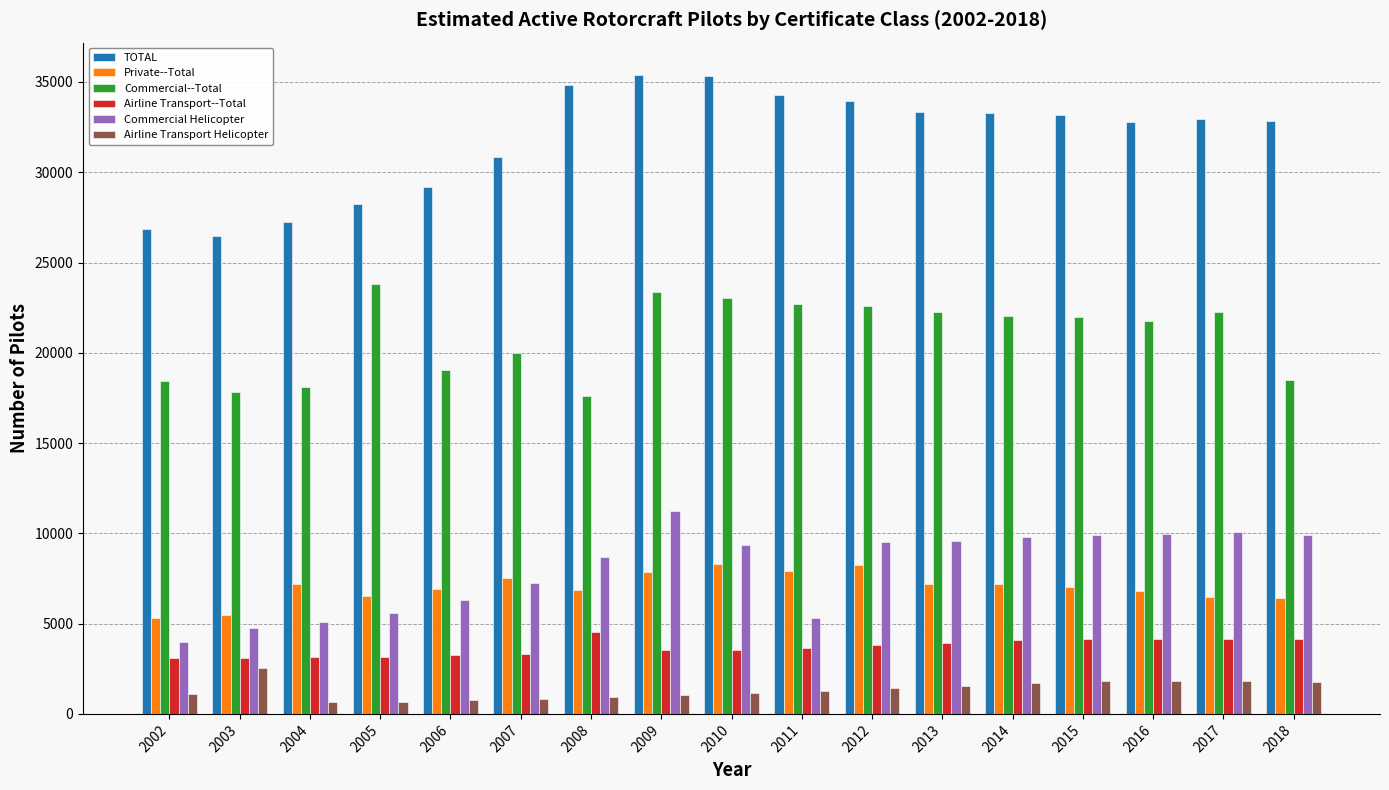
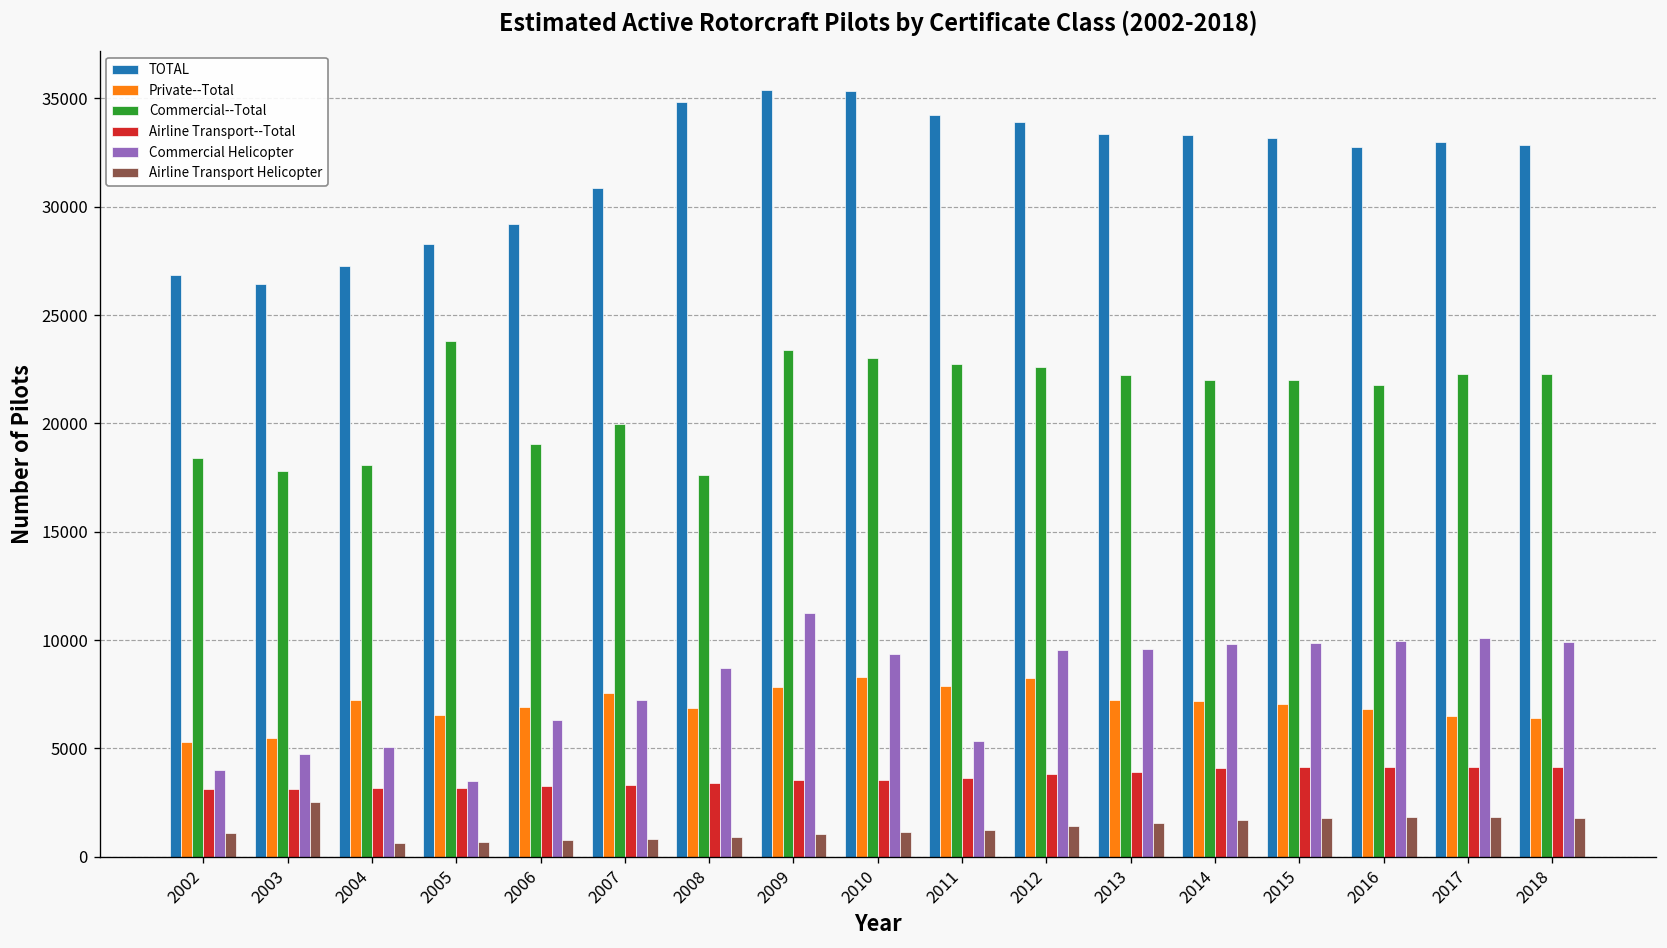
Commercial Helicopter, 2005: 5600 -> 3500
Airline Transport--Total, 2008: 4500 -> 3400
Commercial--Total, 2018: 18500 -> 22300
